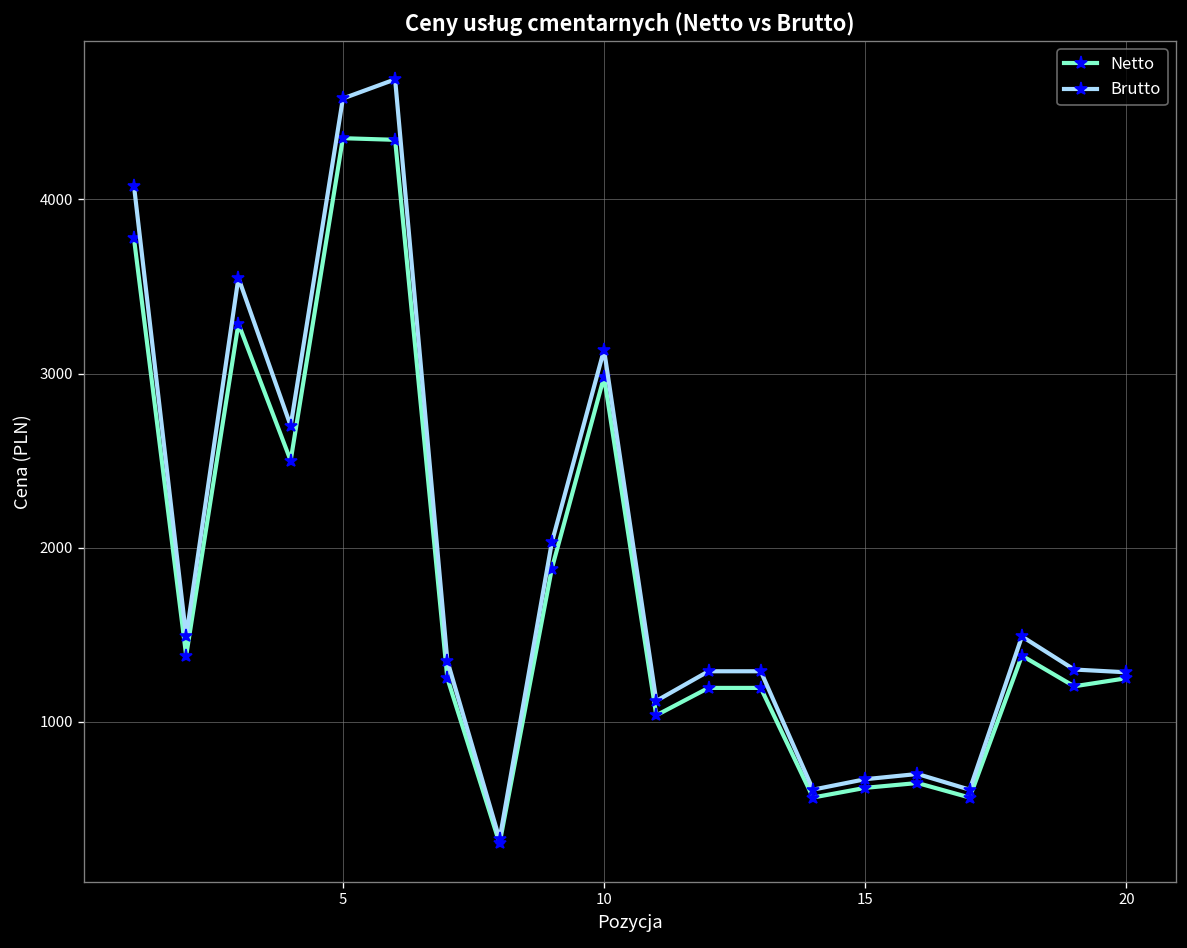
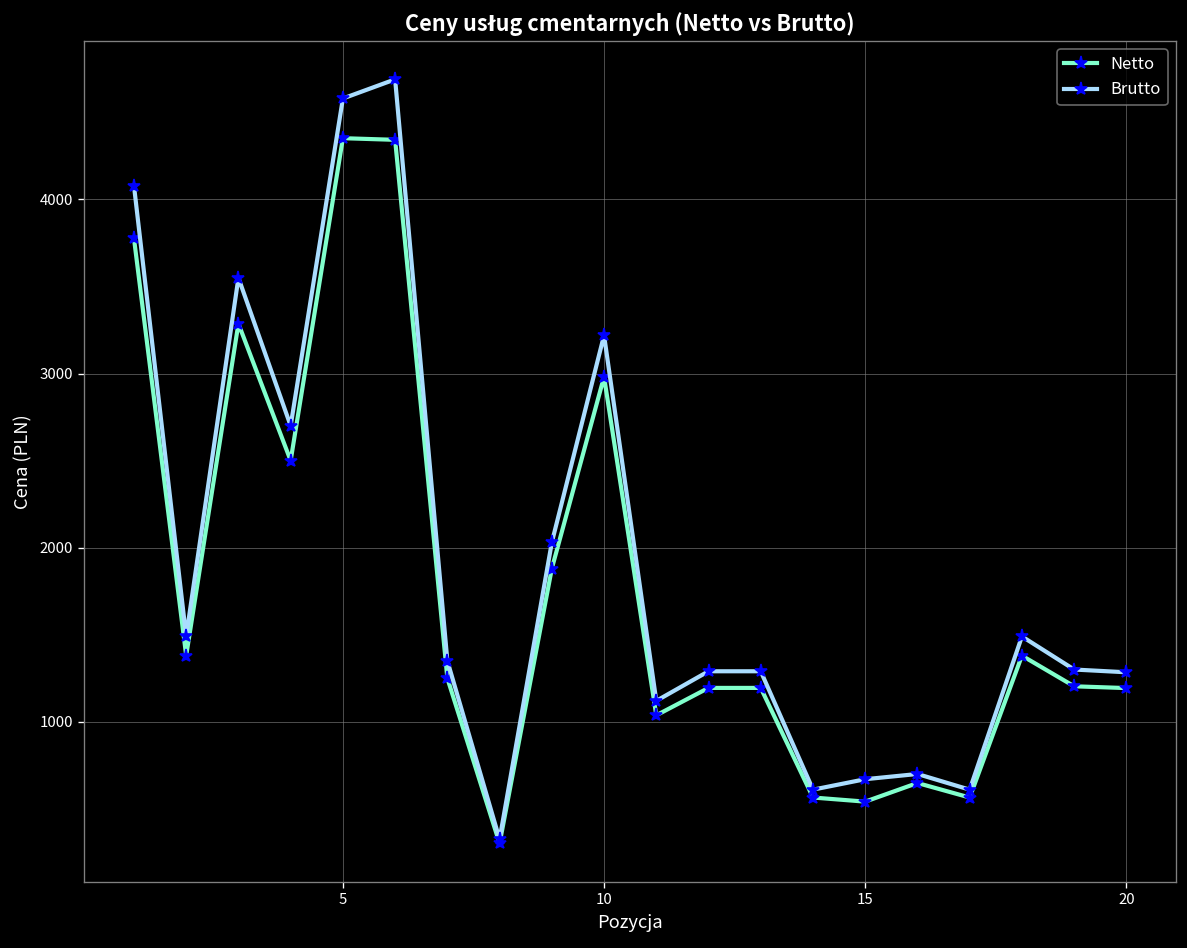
Brutto, 10: 3140 -> 3220
Netto, 15: 620 -> 540
Netto, 20: 1250 -> 1190
